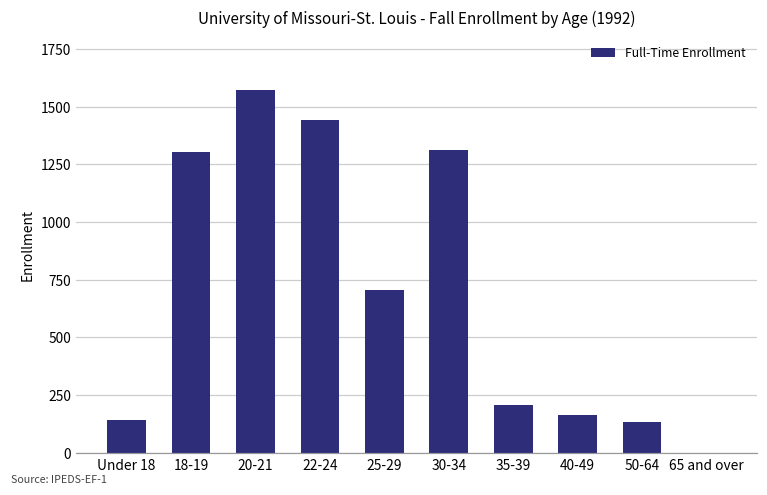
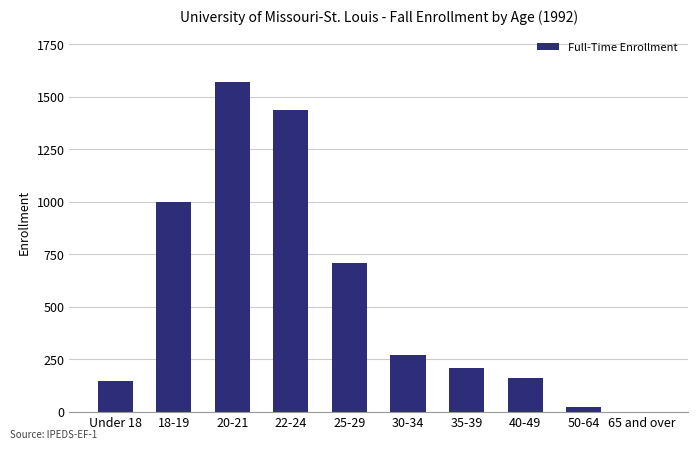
18-19: 1300 -> 1000
30-34: 1310 -> 270
50-64: 130 -> 20
